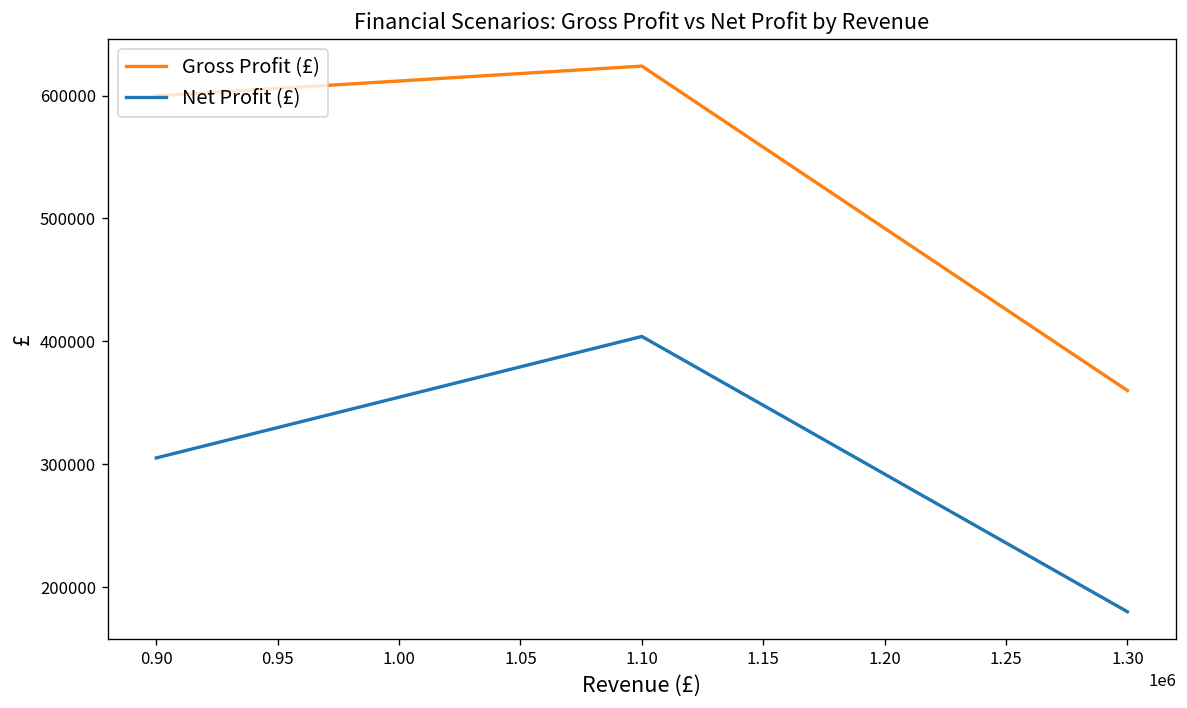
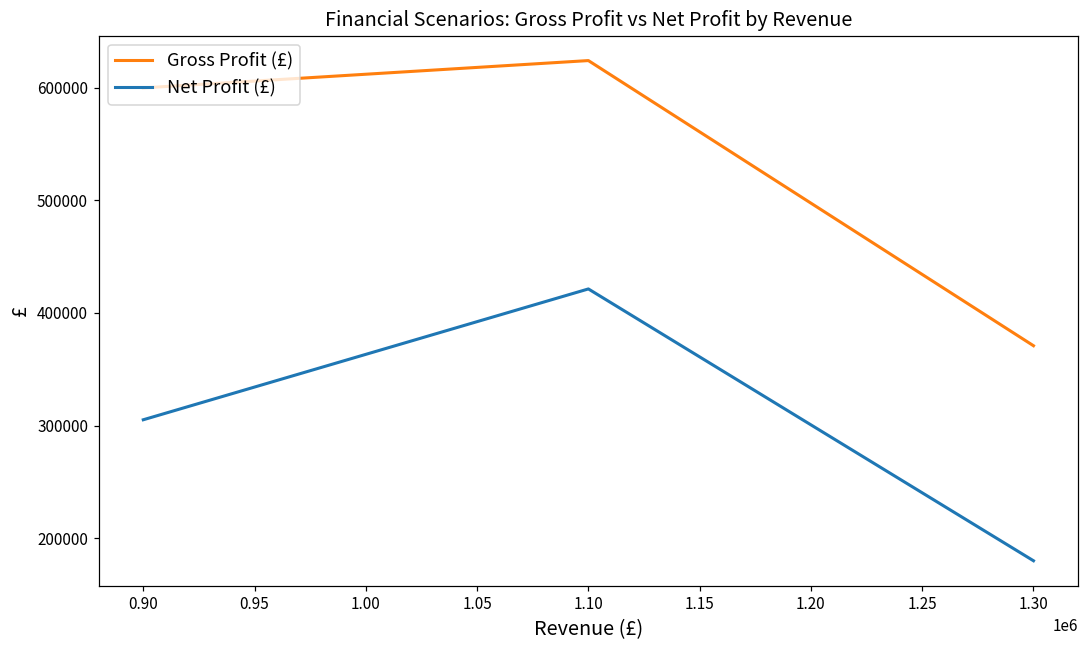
Net Profit (£), 1.10: 404000 -> 421000
Gross Profit (£), 1.30: 360000 -> 371000
